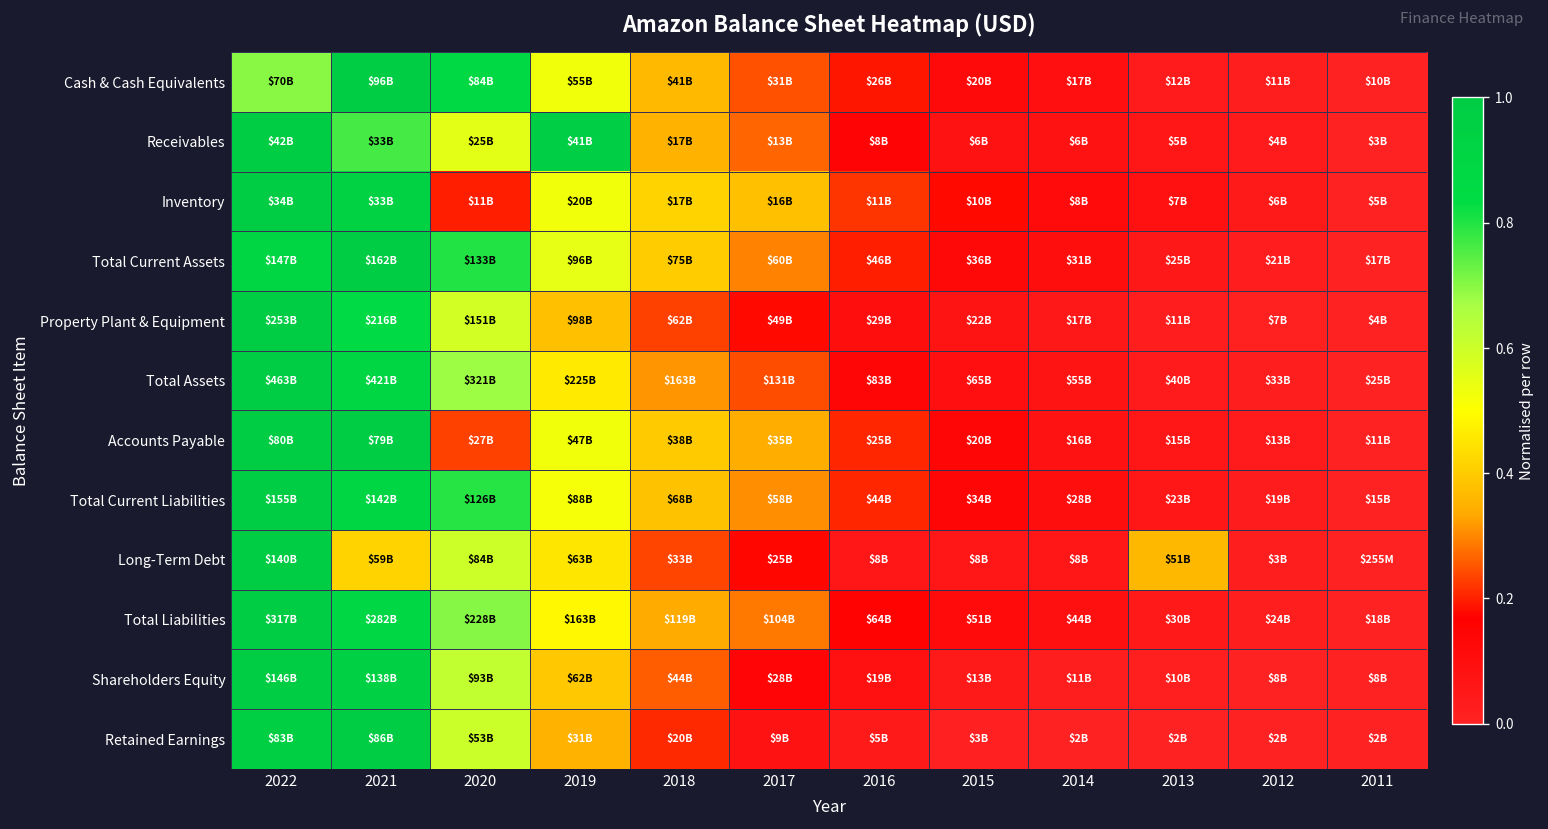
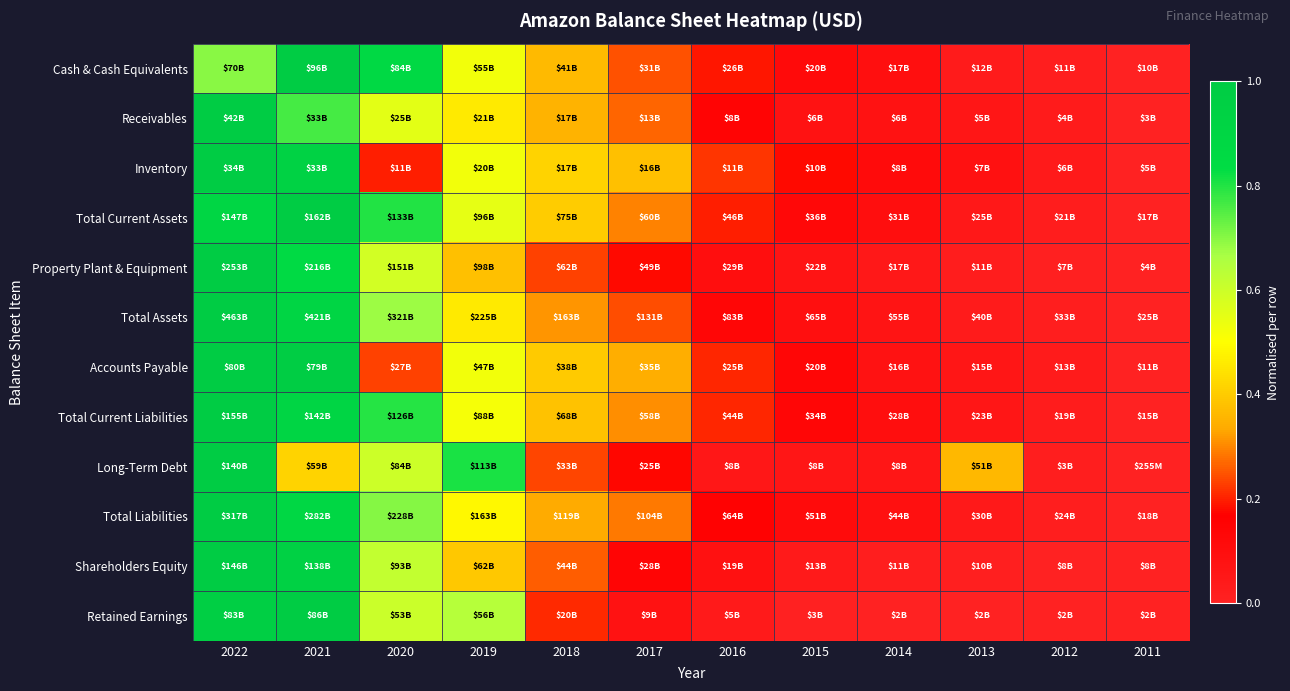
Receivables, 2019: $41B -> $21B
Long-Term Debt, 2019: $63B -> $113B
Retained Earnings, 2019: $31B -> $56B
